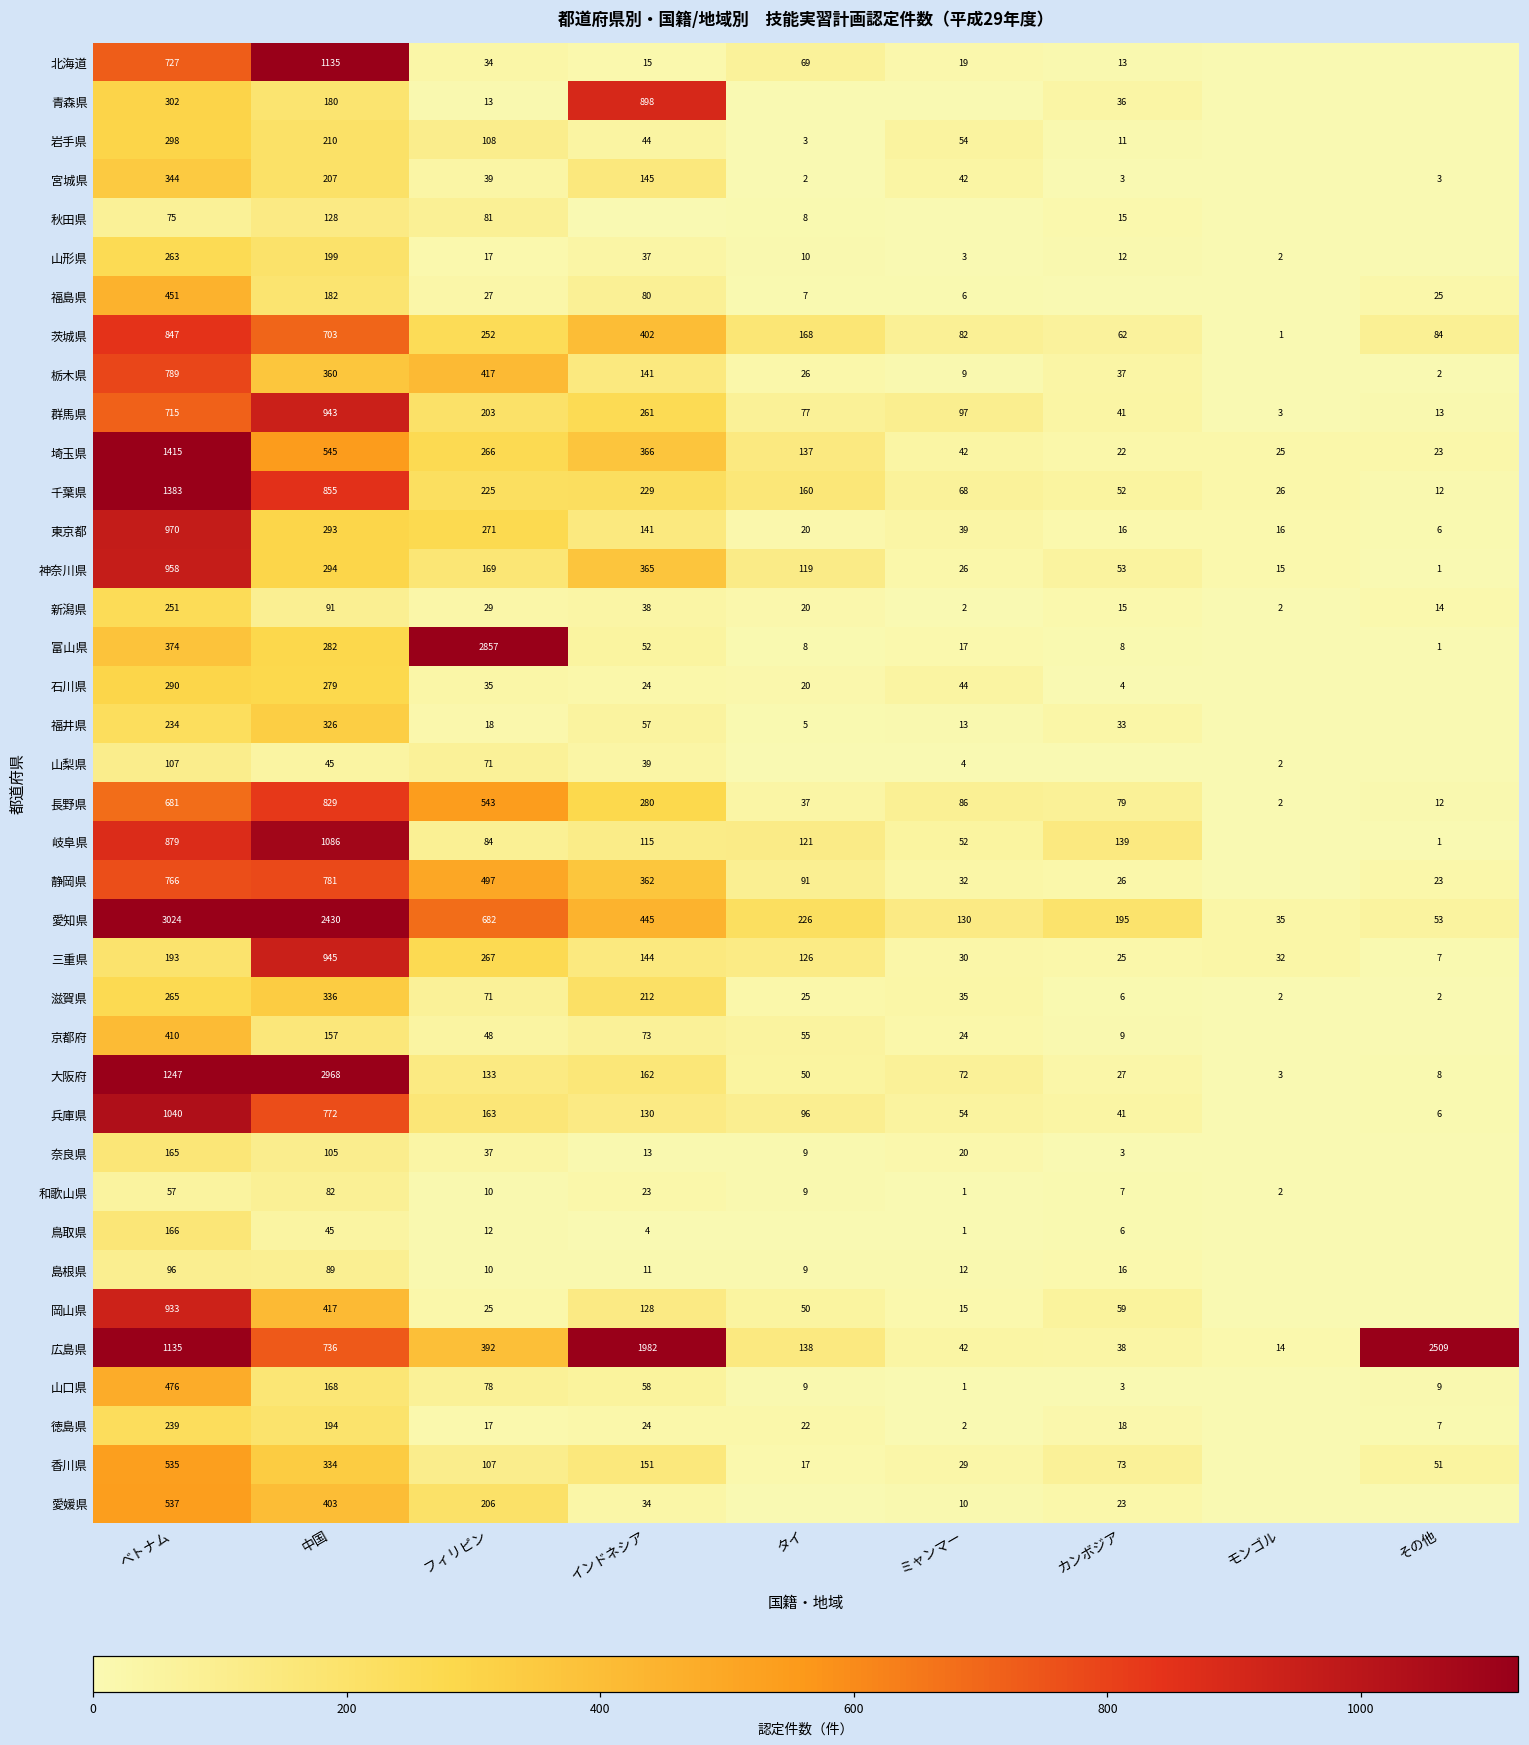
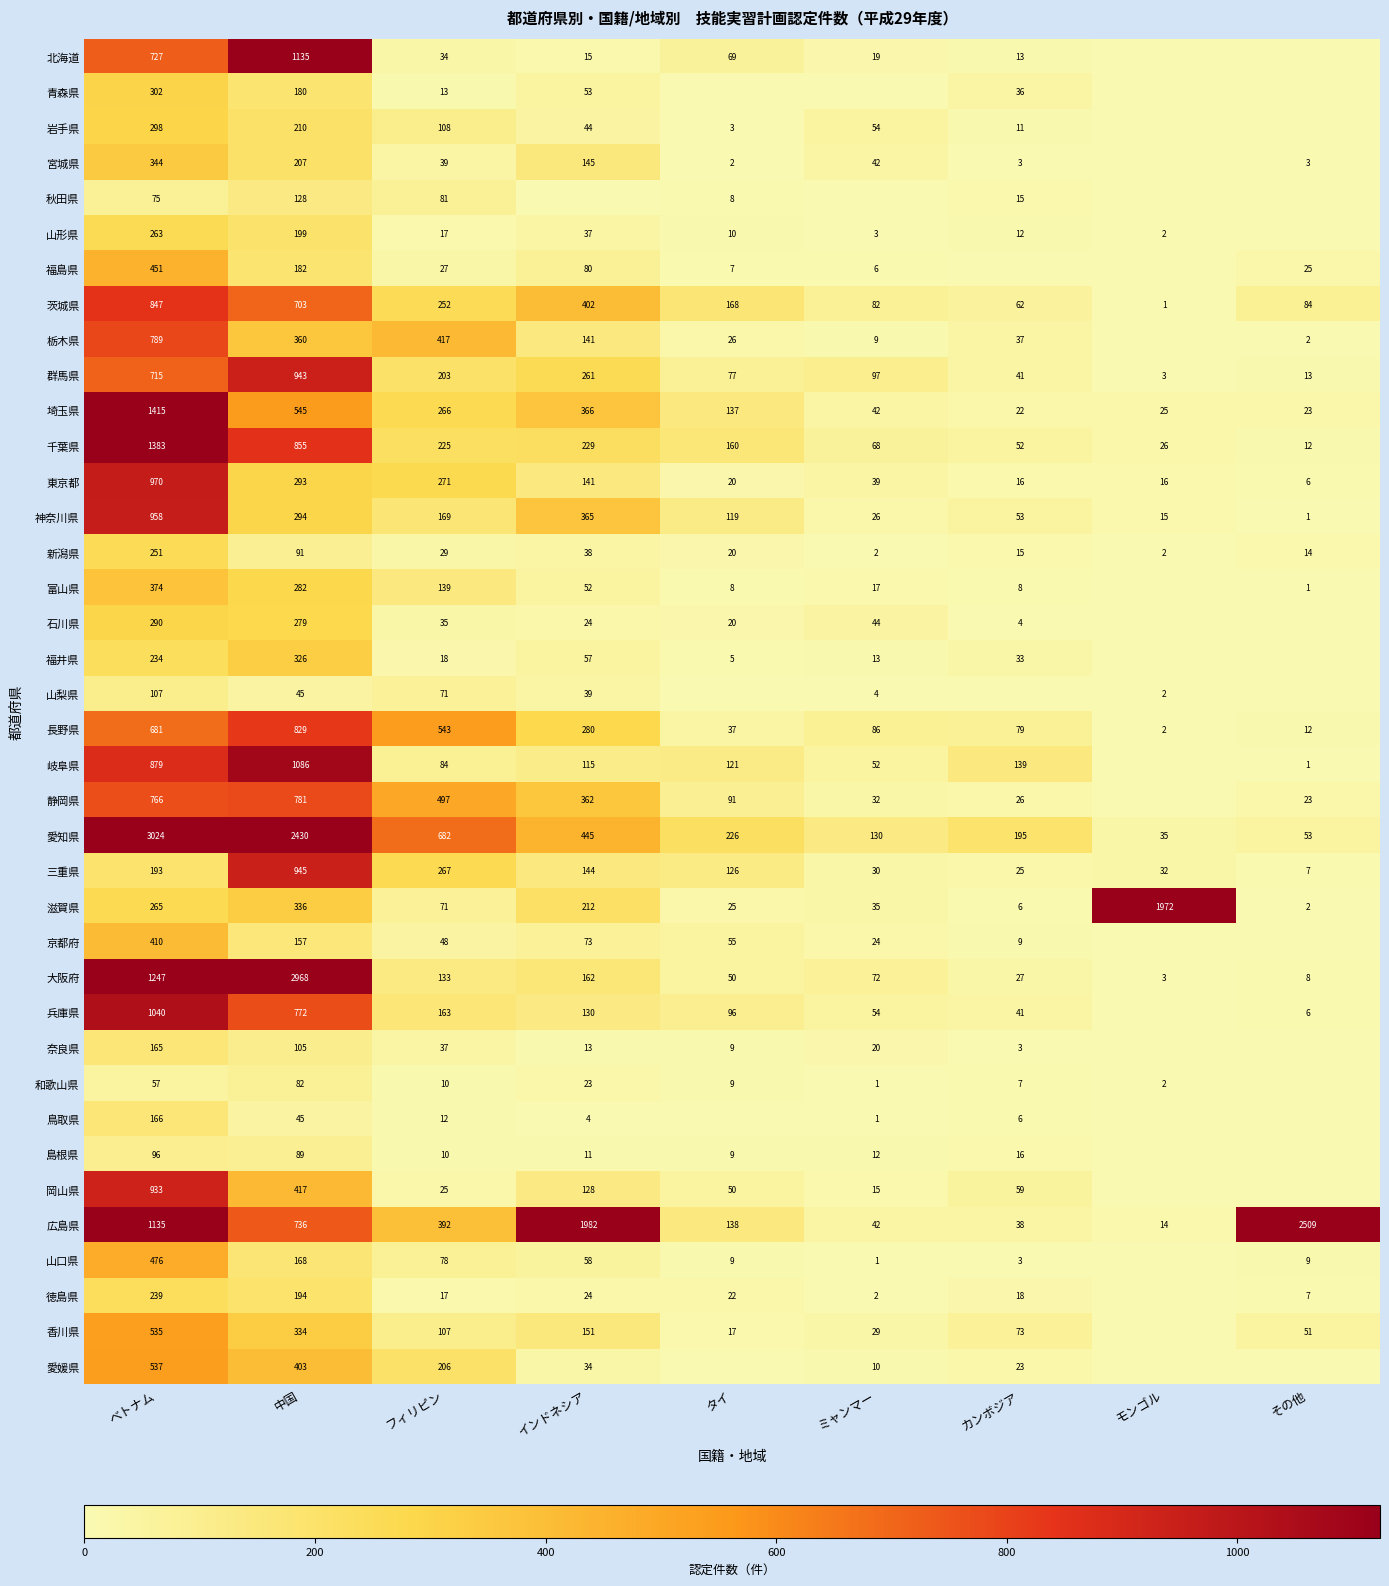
青森県, インドネシア: 898 -> 53
富山県, フィリピン: 2857 -> 139
滋賀県, モンゴル: 2 -> 1972
